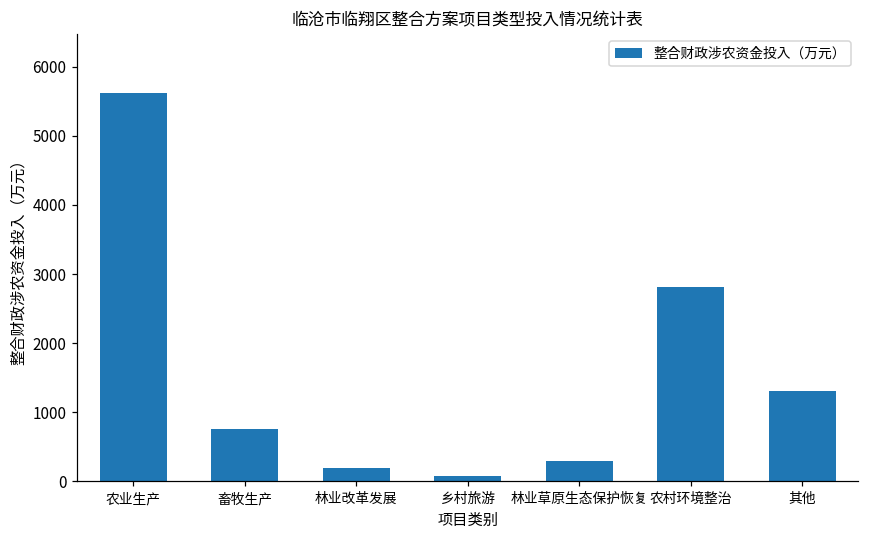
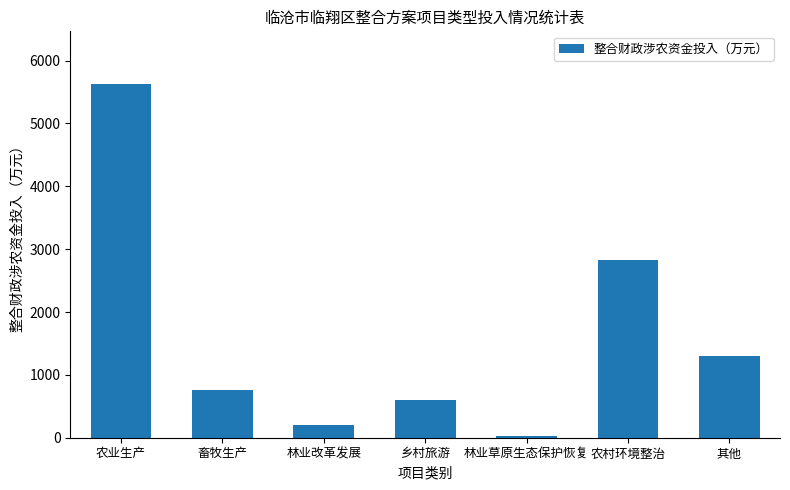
乡村旅游: 100 -> 600
林业草原生态保护恢复: 300 -> 0
